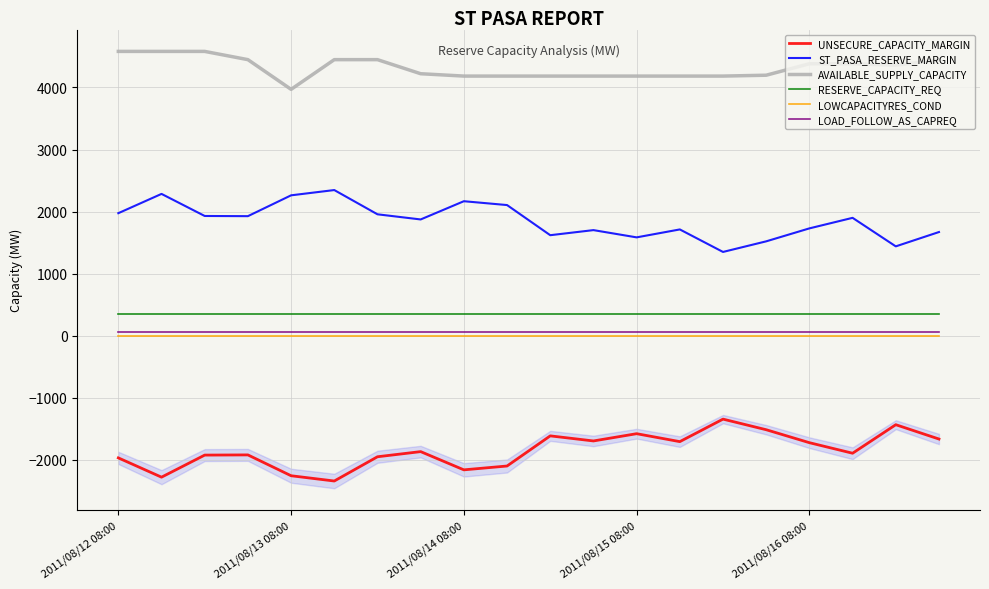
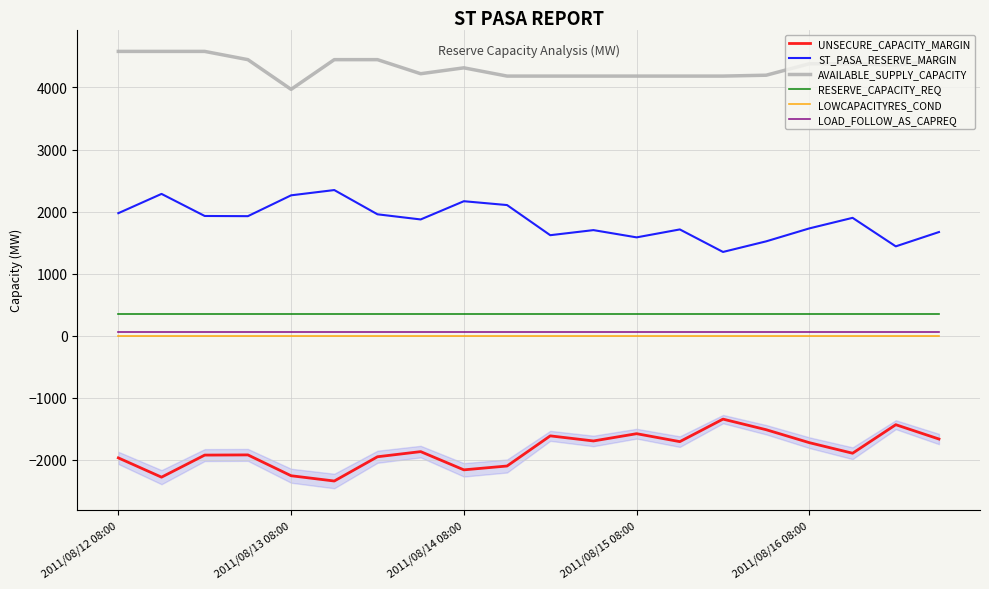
AVAILABLE_SUPPLY_CAPACITY, 2011/08/14 08:00: 4200 -> 4300
